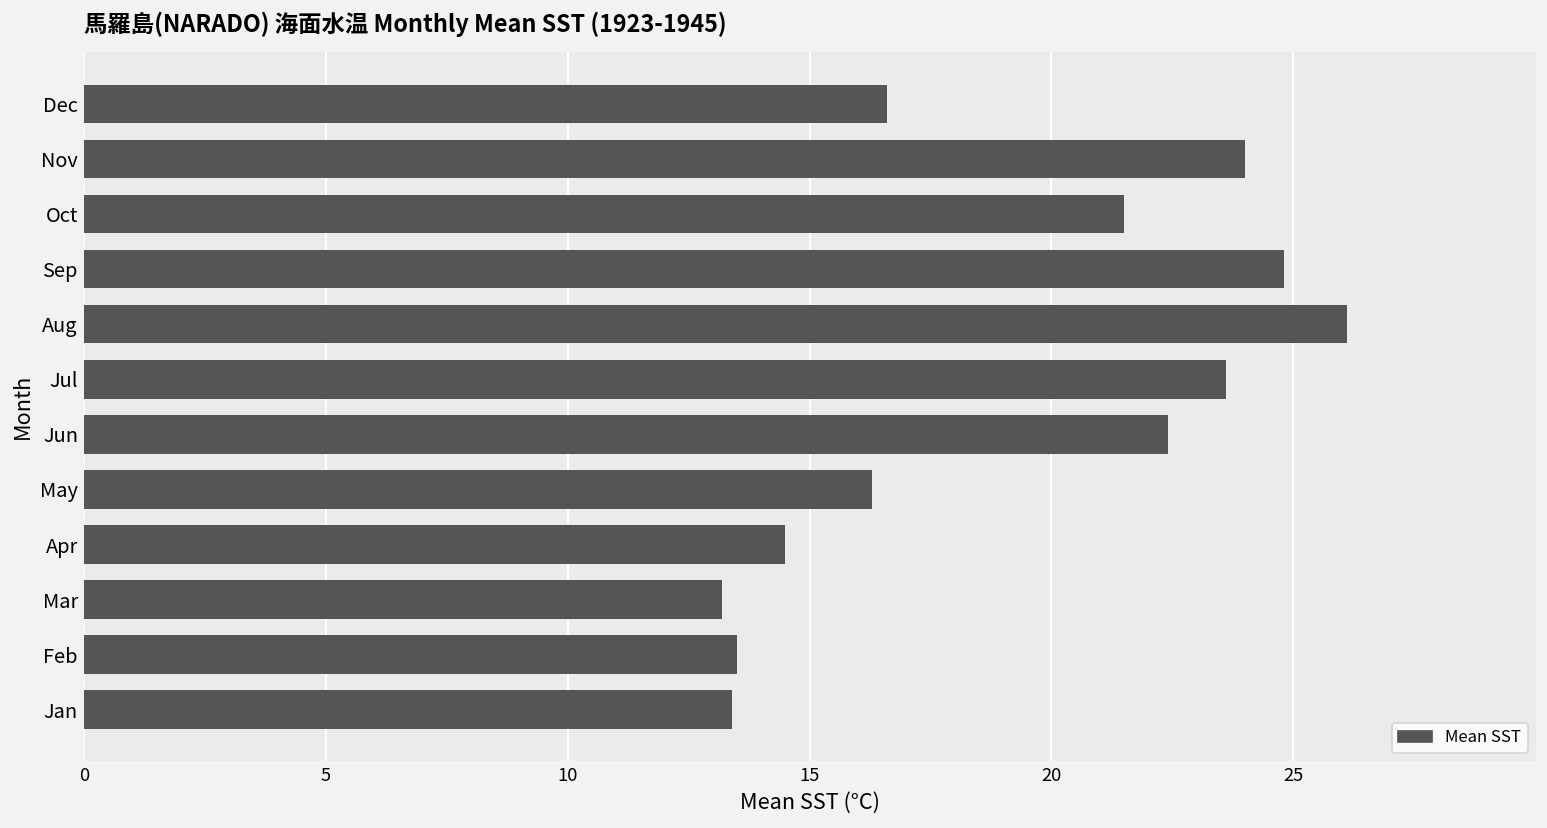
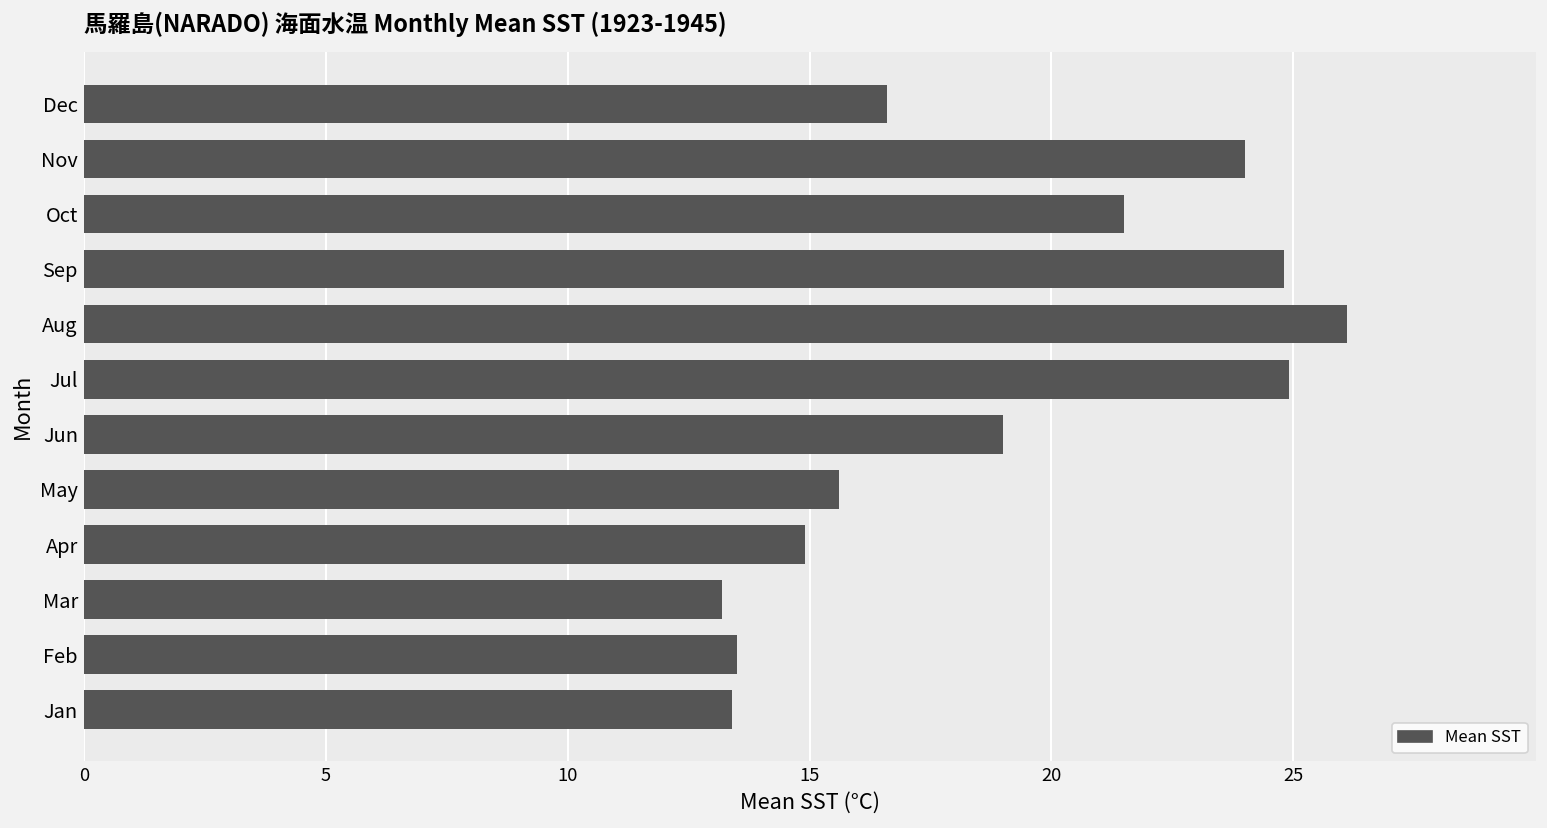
Jul: 23.6 -> 24.9
Jun: 22.4 -> 19.0
May: 16.3 -> 15.6
Apr: 14.5 -> 14.9
